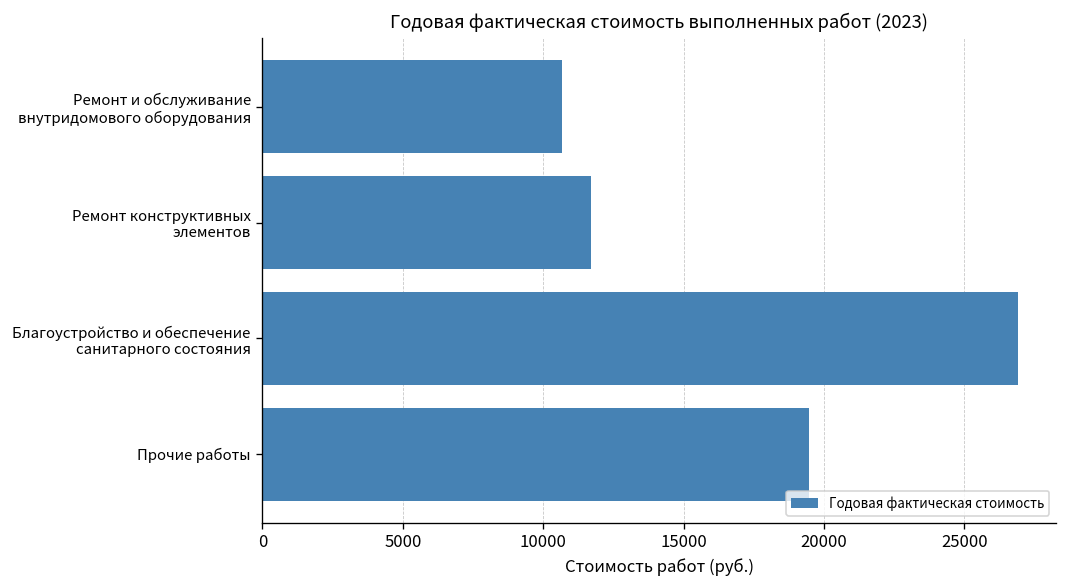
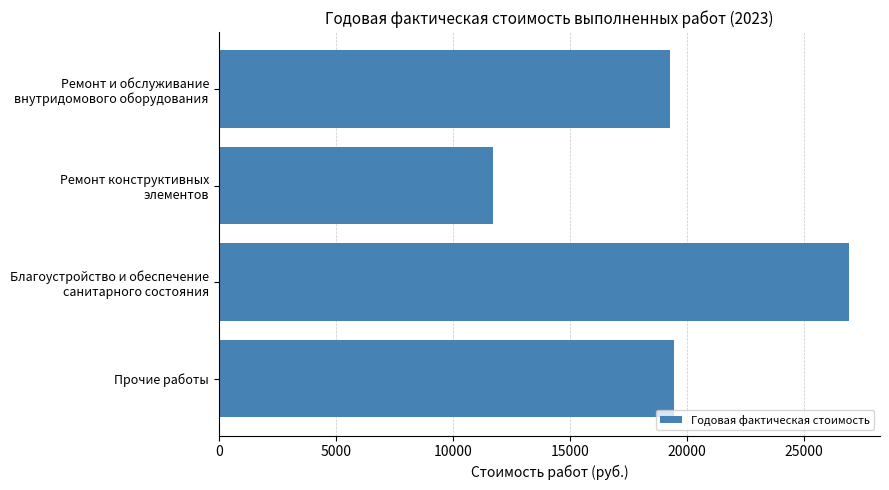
Ремонт и обслуживание внутридомового оборудования: 10700 -> 19300
